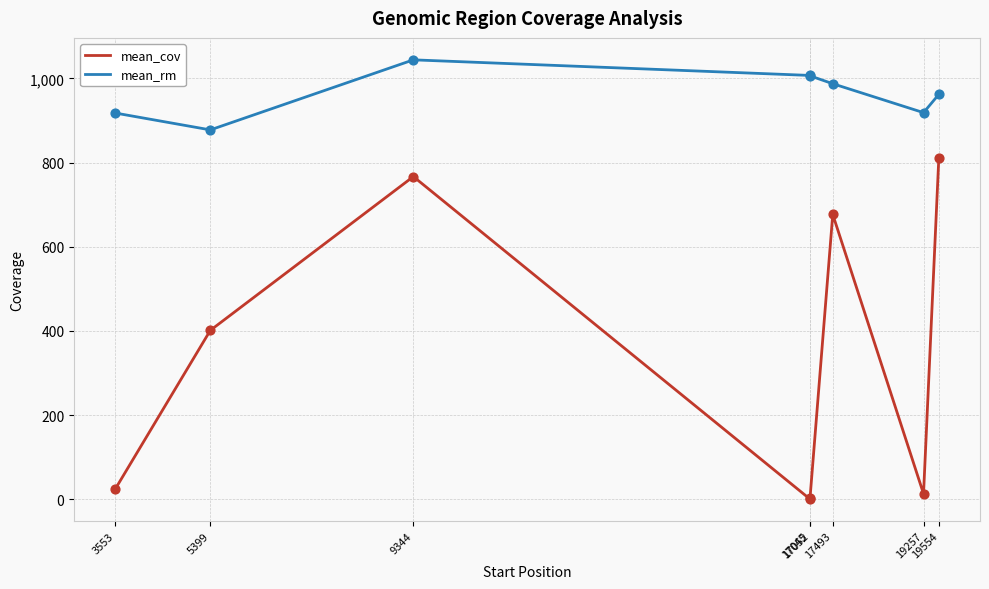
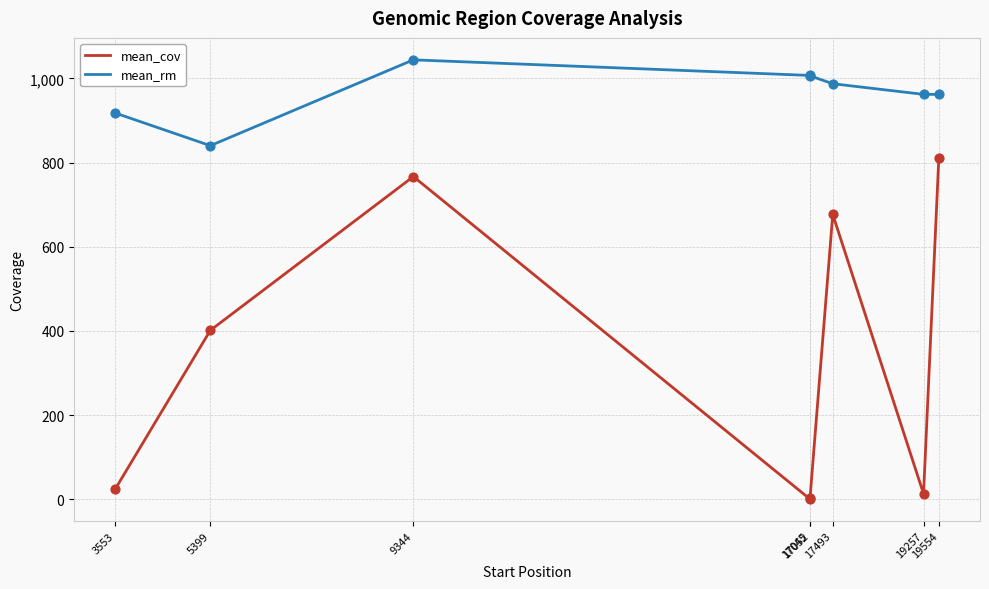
mean_rm, 5399: 880 -> 840
mean_rm, 19257: 920 -> 960
